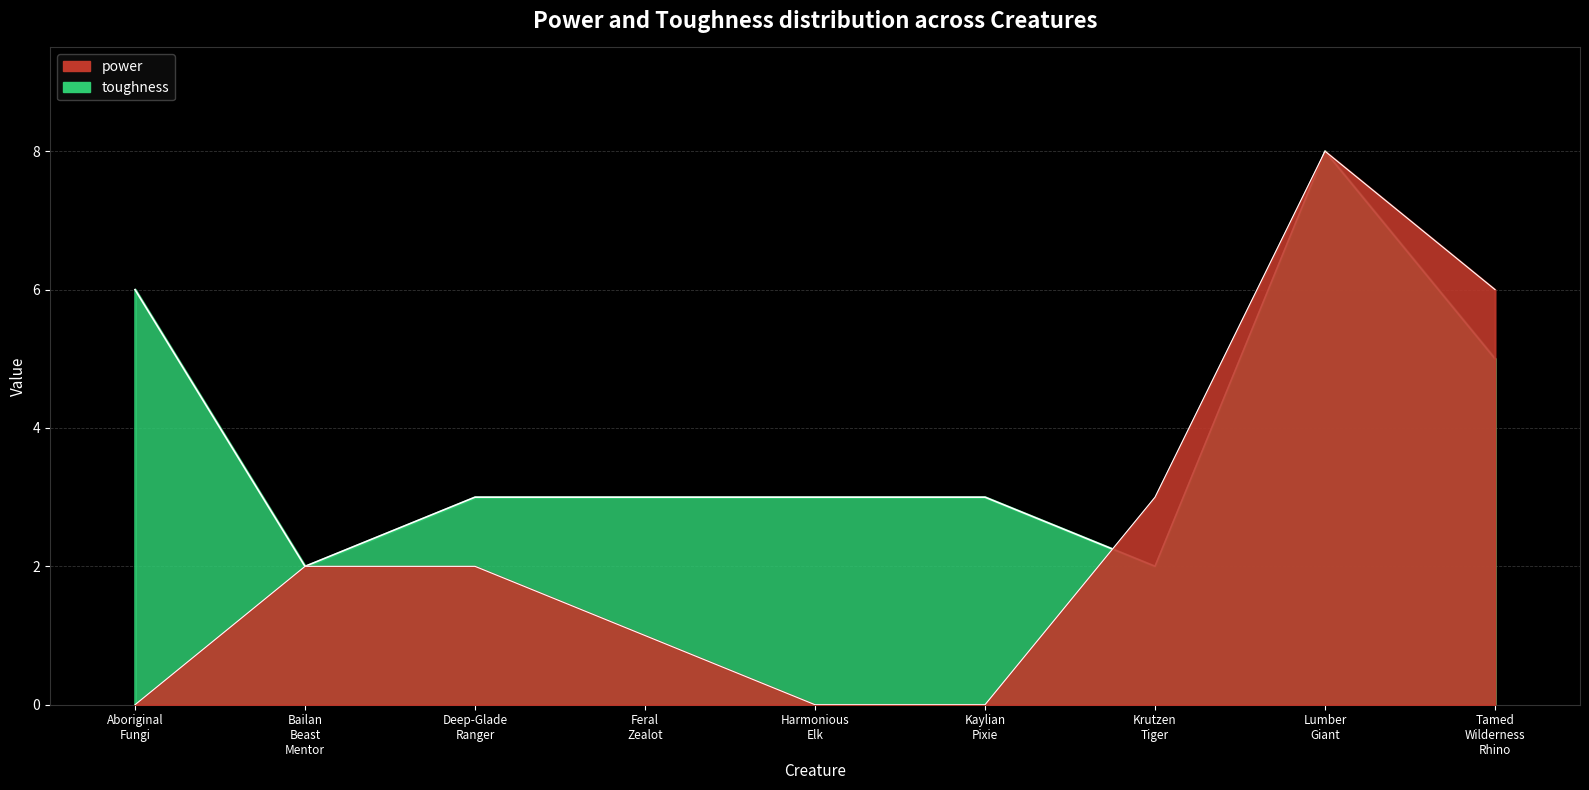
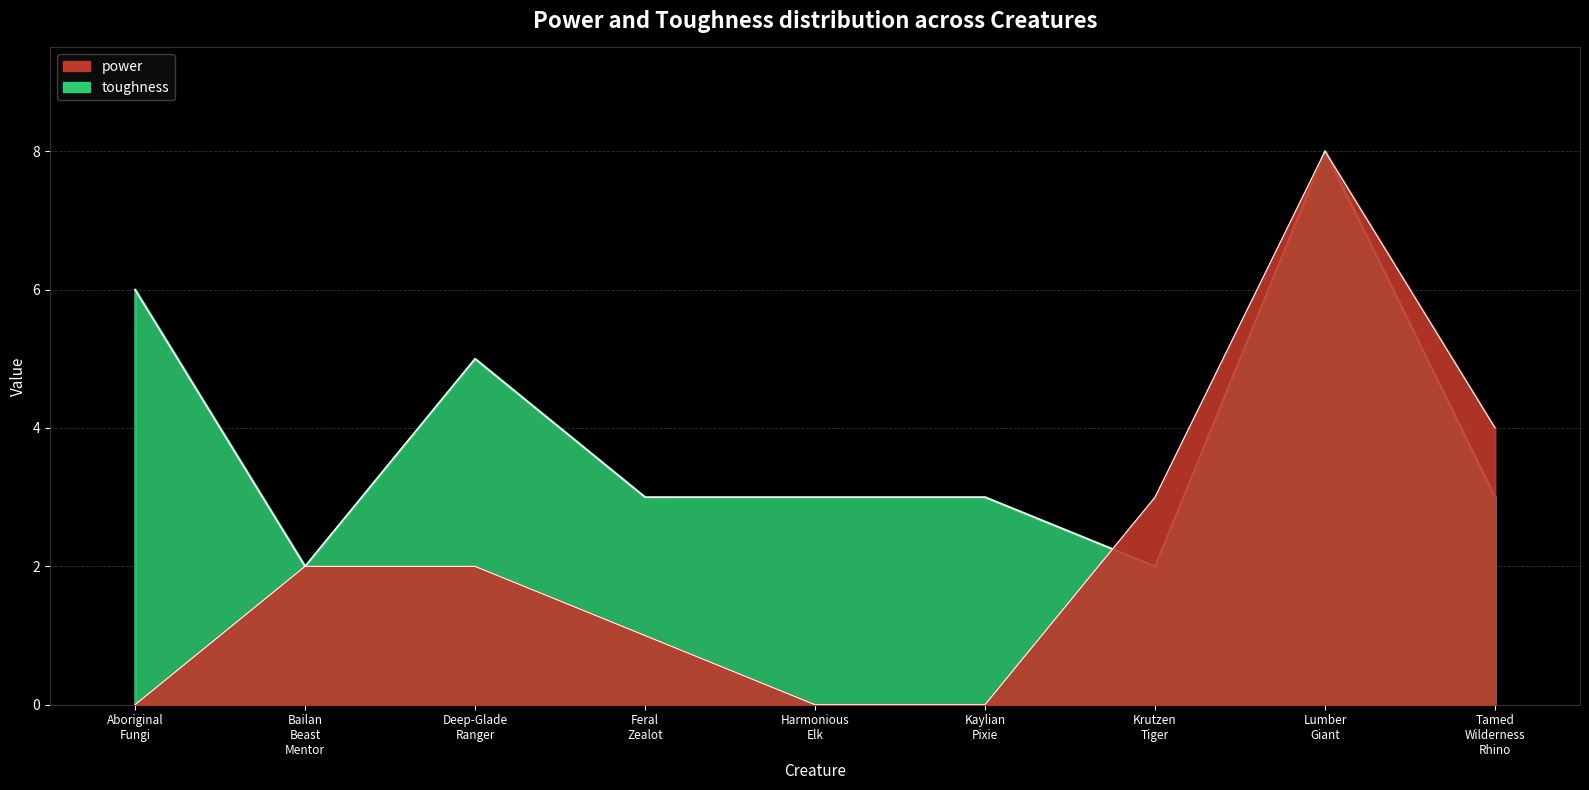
toughness, Deep-Glade Ranger: 3 -> 5
toughness, Tamed Wilderness Rhino: 5 -> 3
power, Tamed Wilderness Rhino: 6 -> 4
